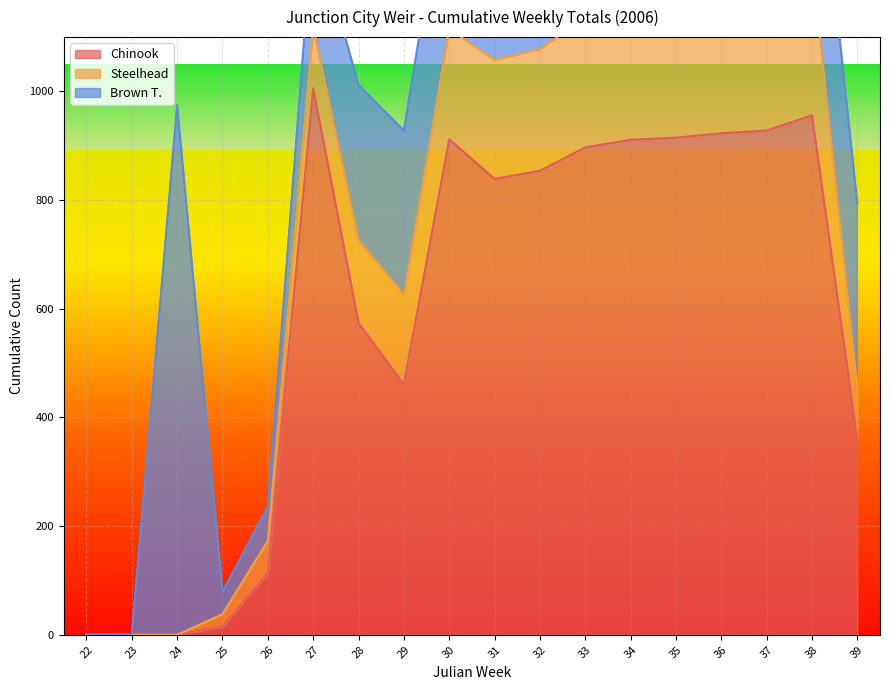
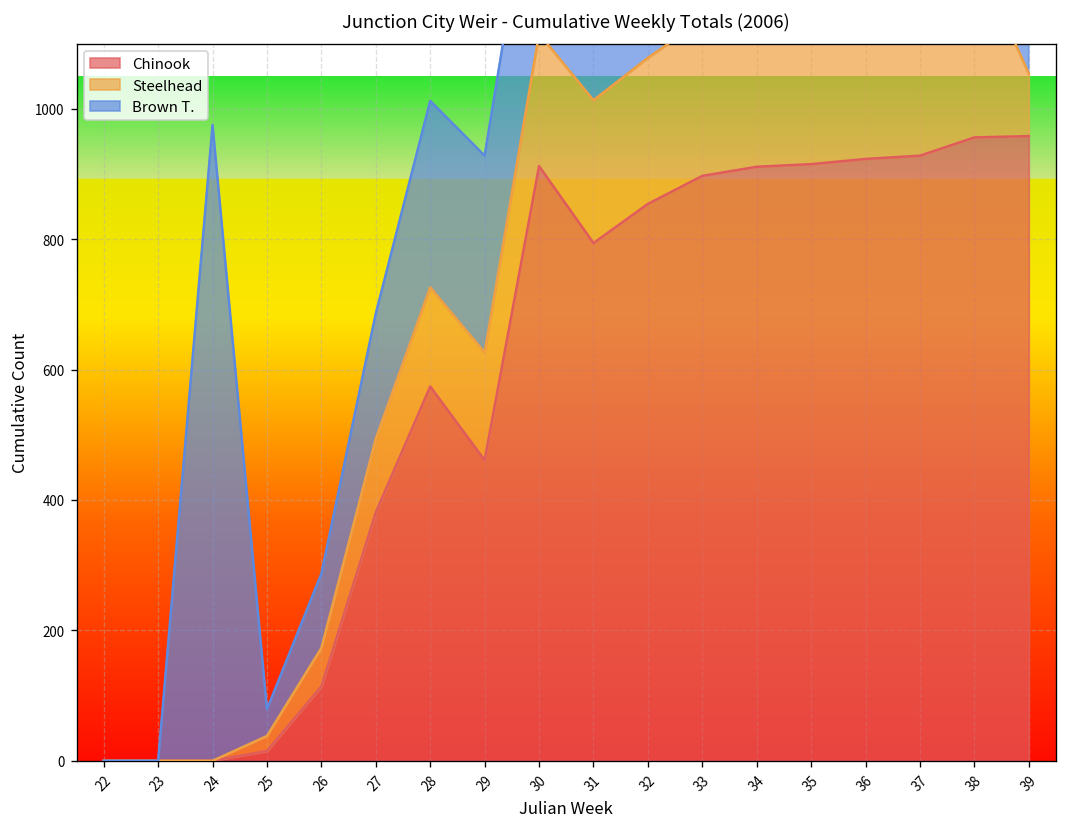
Brown T., 26: 60 -> 110
Chinook, 27: 1010 -> 380
Chinook, 31: 840 -> 790
Chinook, 39: 360 -> 960
